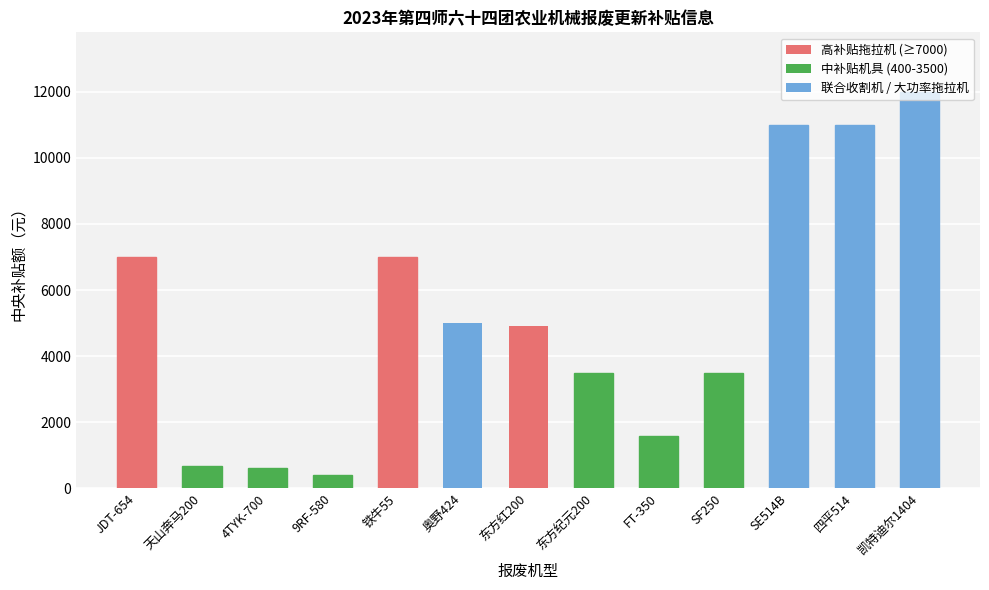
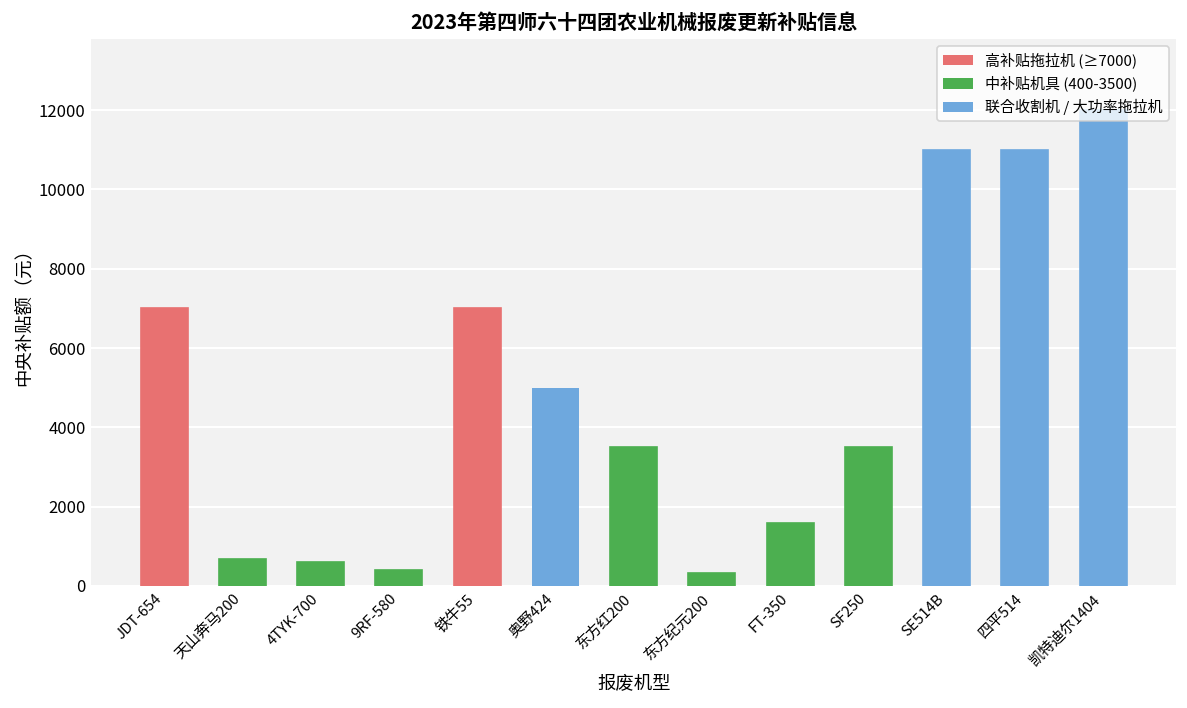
东方红200: 4900 -> 3500
东方纪元200: 3500 -> 300
